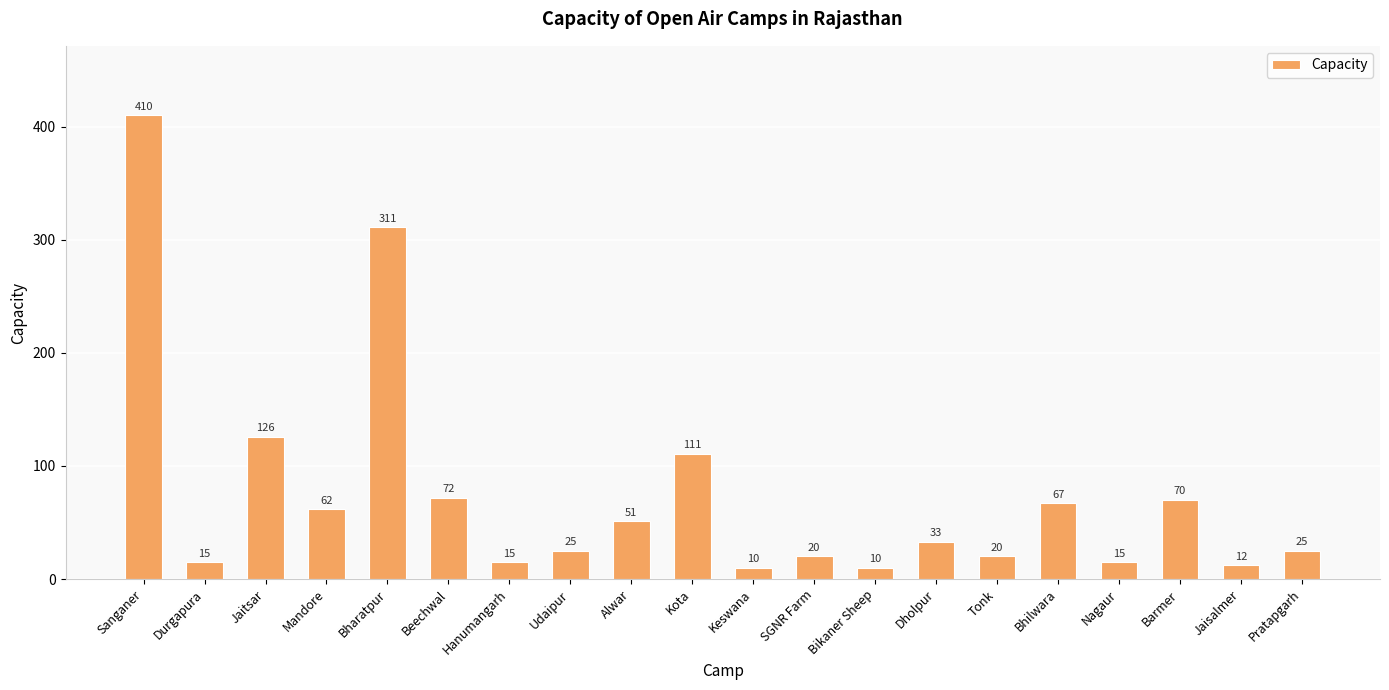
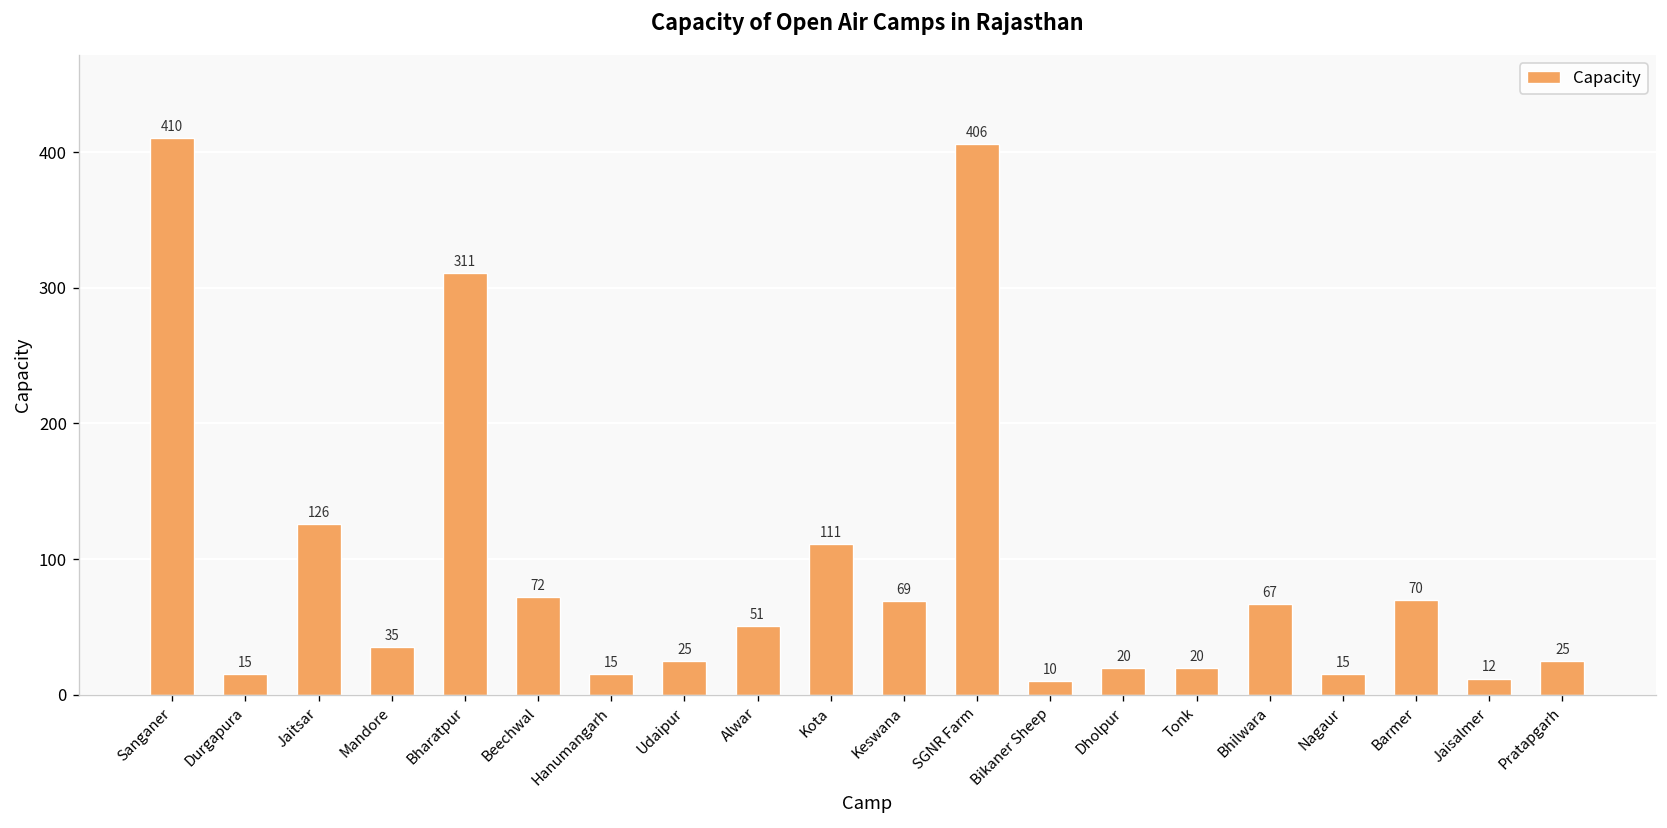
Mandore: 62 -> 35
Keswana: 10 -> 69
SGNR Farm: 20 -> 406
Dholpur: 33 -> 20
